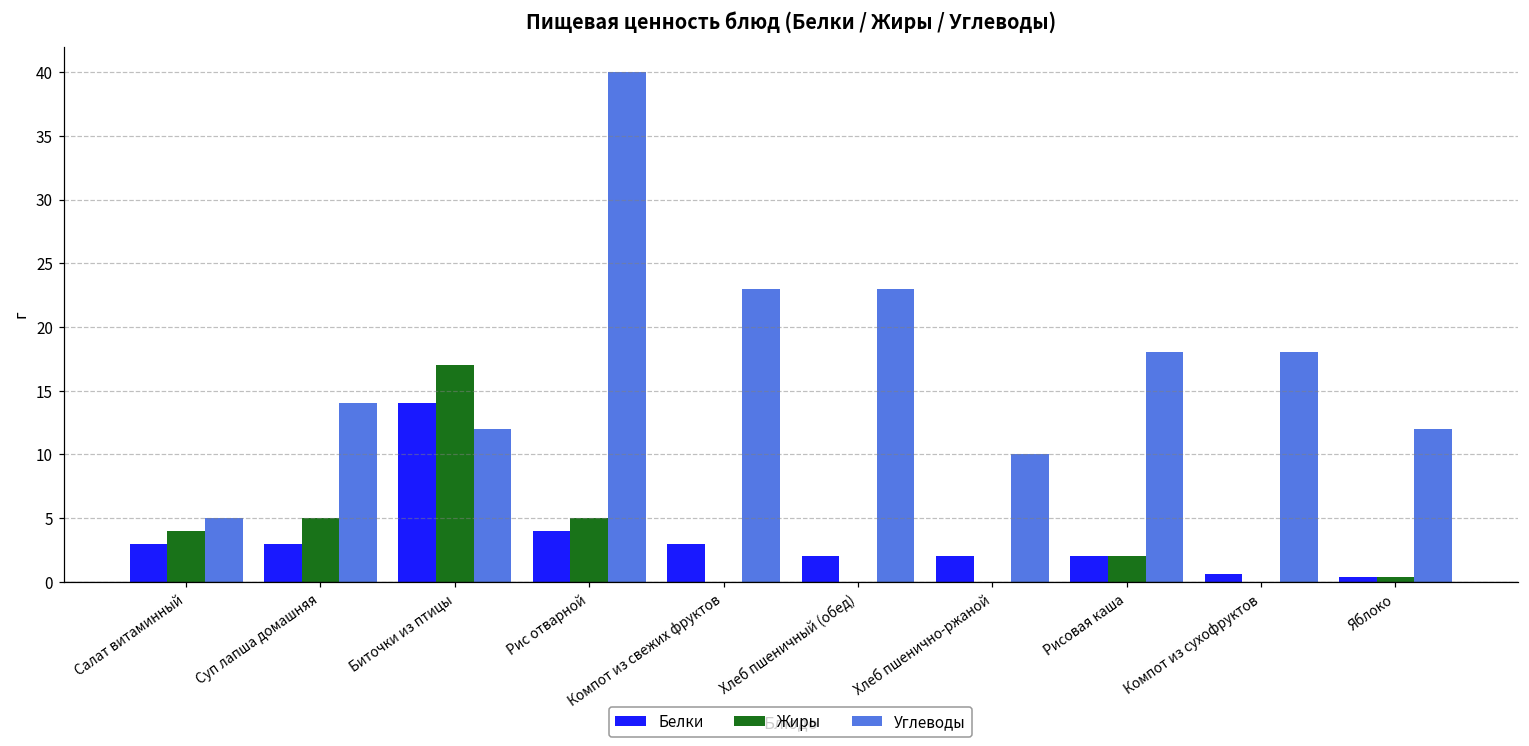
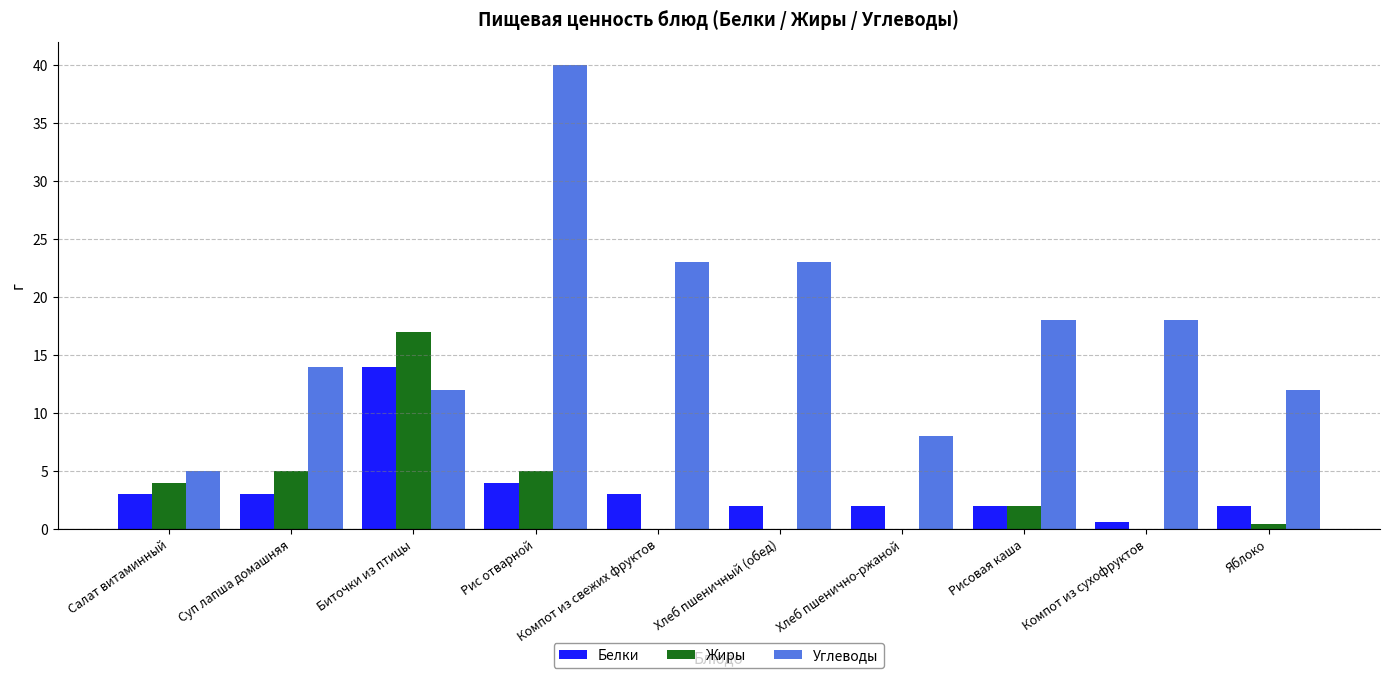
Углеводы, Хлеб пшенично-ржаной: 10 -> 8
Белки, Яблоко: 0.4 -> 2.0
